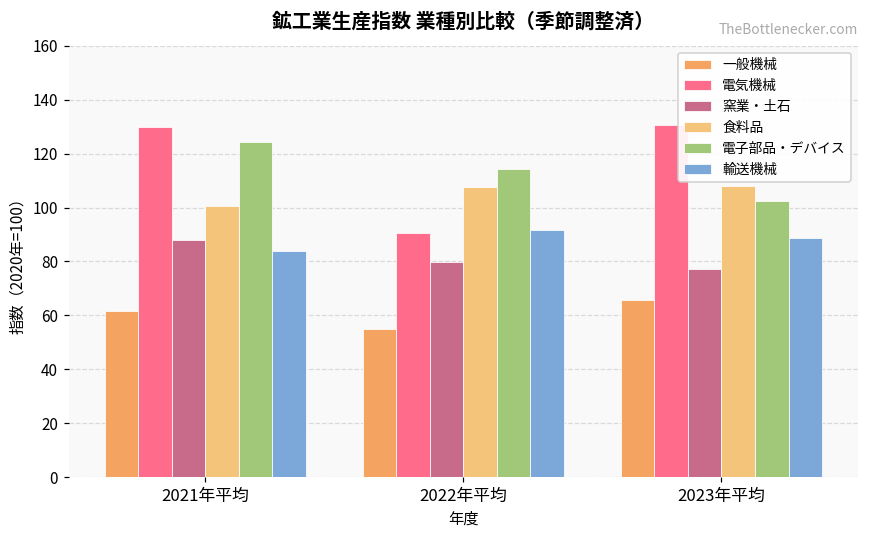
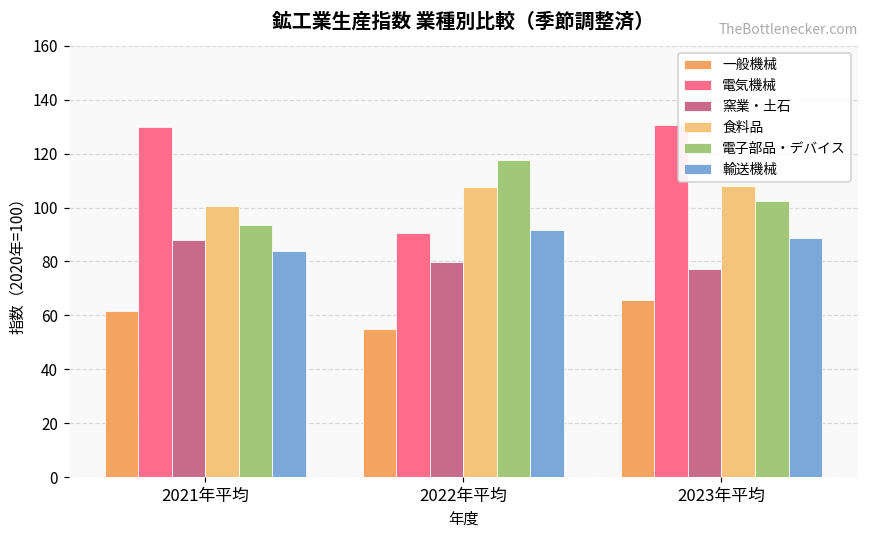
電子部品・デバイス, 2021年平均: 124 -> 94
電子部品・デバイス, 2022年平均: 114 -> 118
